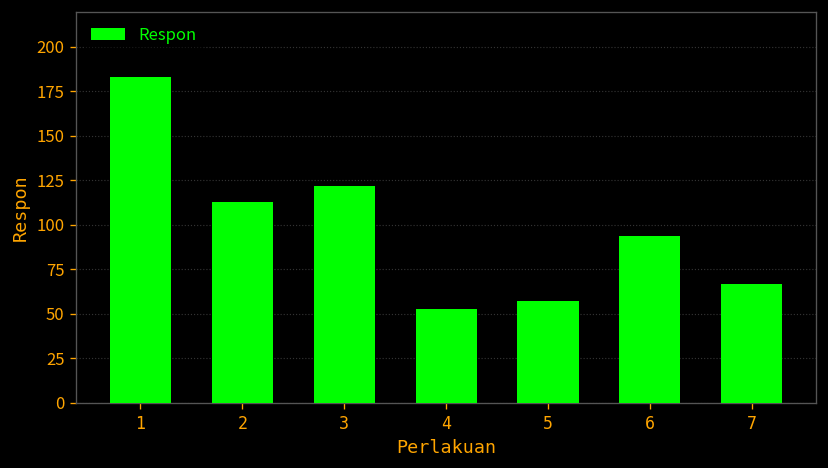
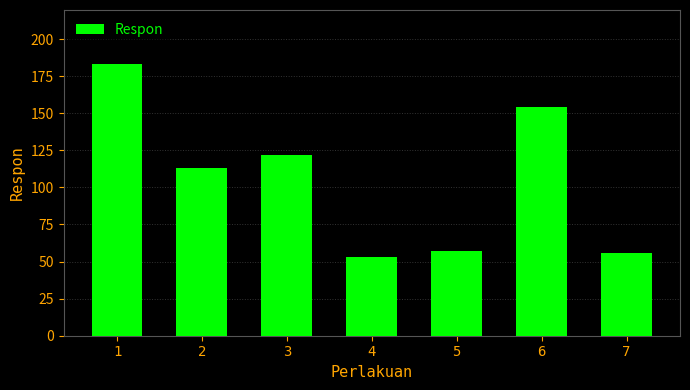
6: 94 -> 154
7: 67 -> 56
